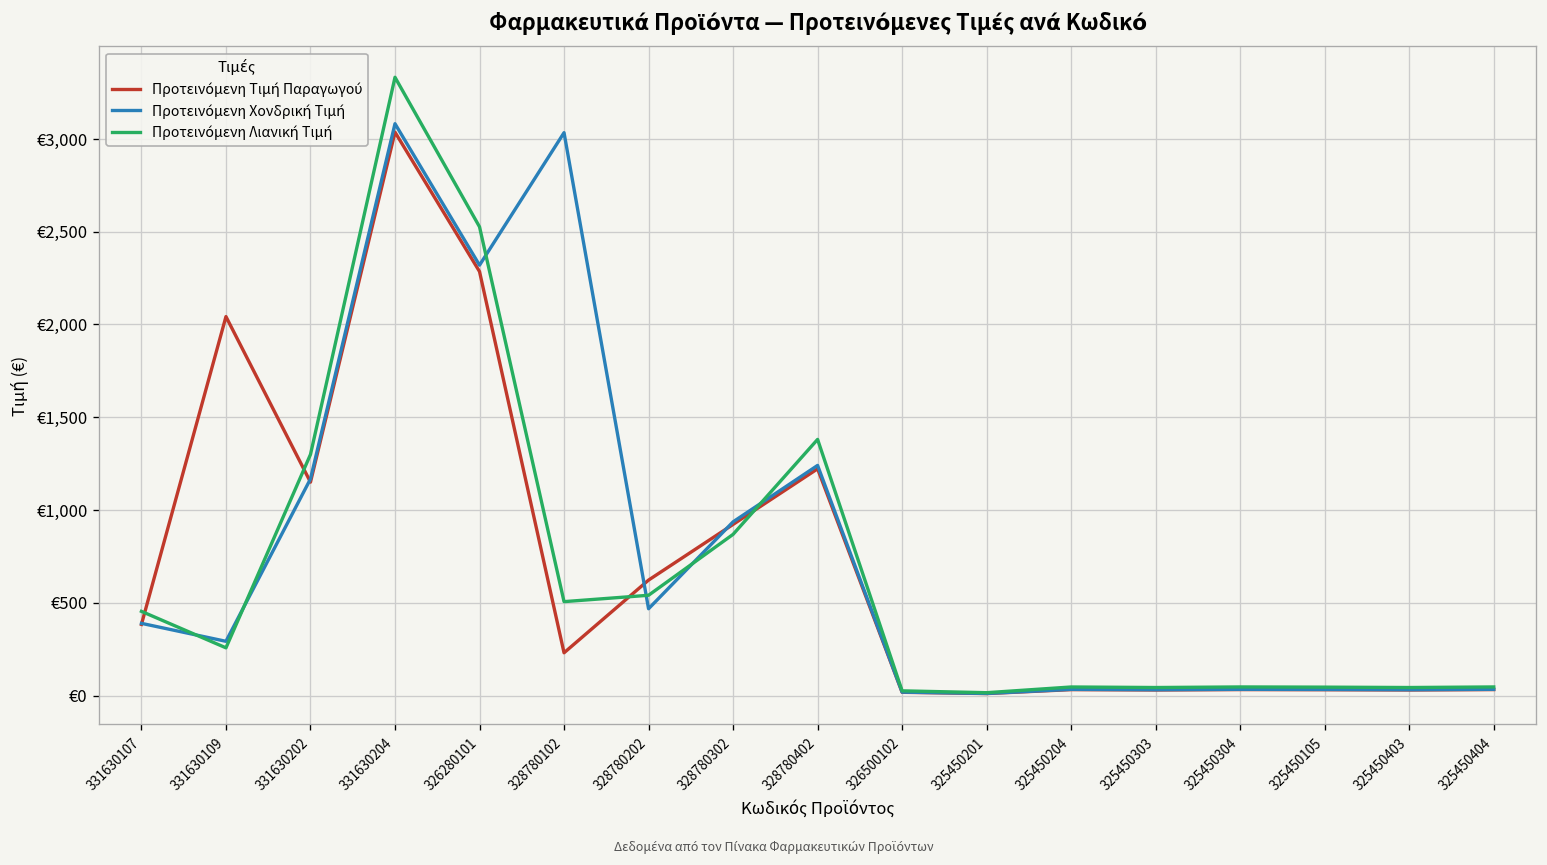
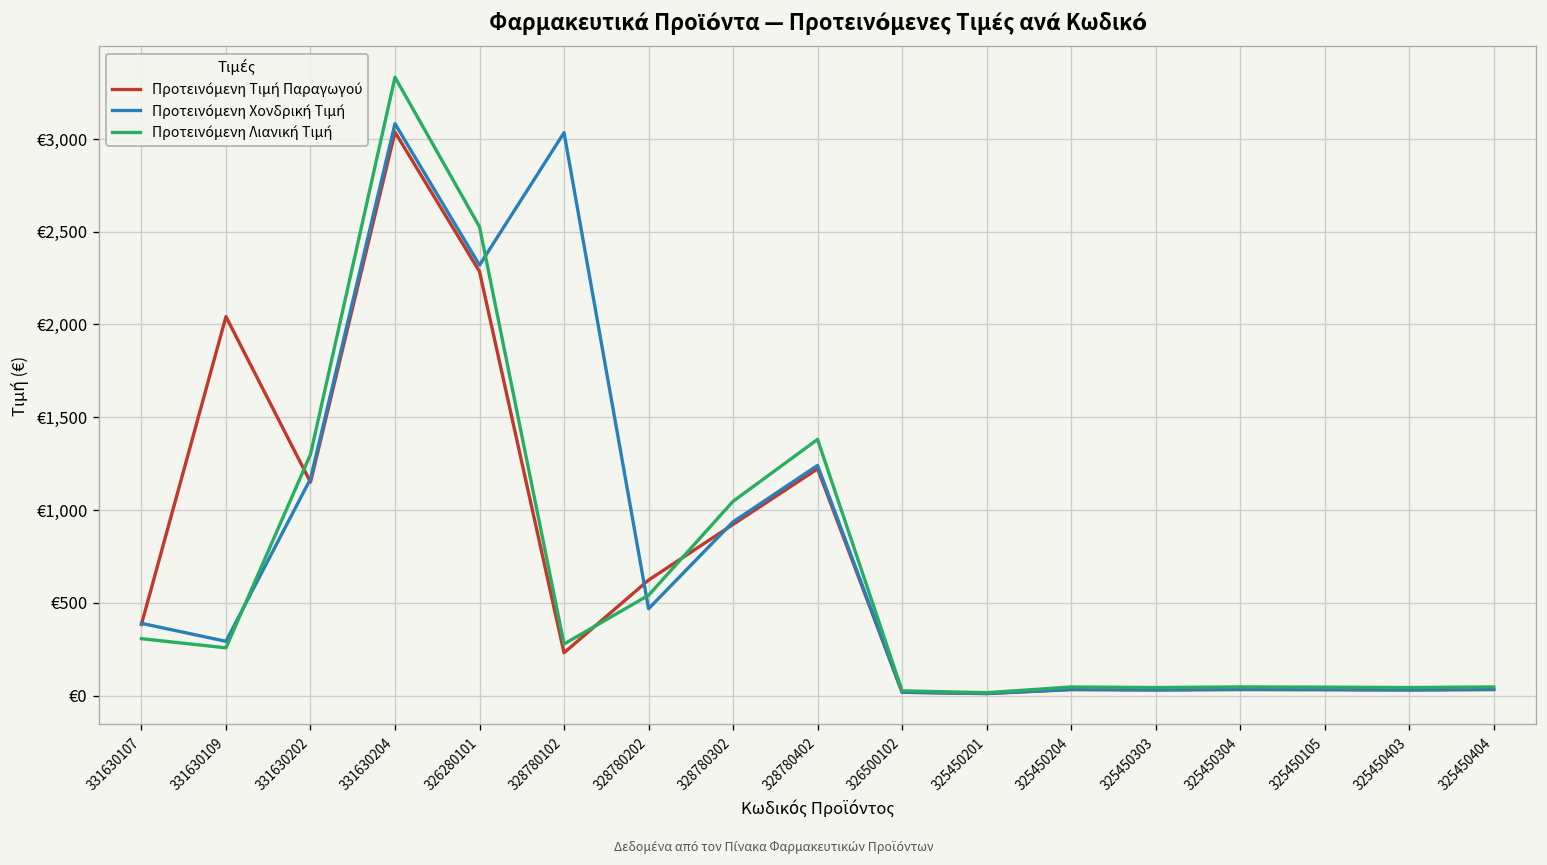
Προτεινόμενη Λιανική Τιμή, 331630107: €450 -> €310
Προτεινόμενη Λιανική Τιμή, 328780102: €510 -> €280
Προτεινόμενη Λιανική Τιμή, 328780302: €870 -> €1,050
